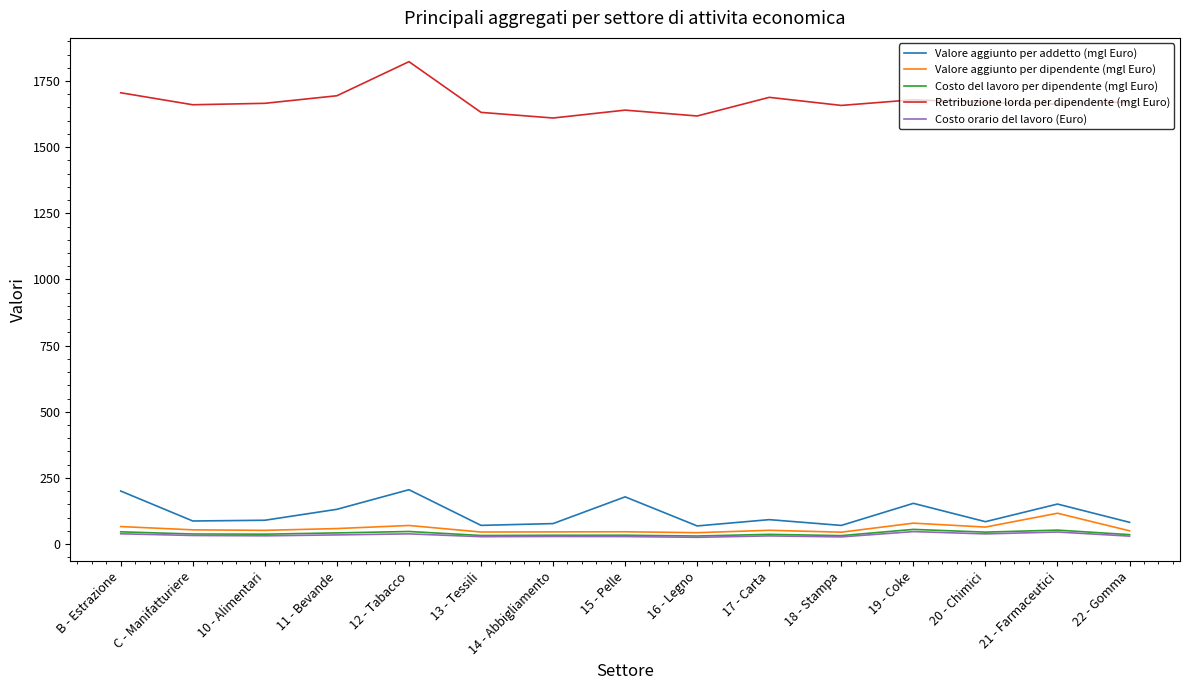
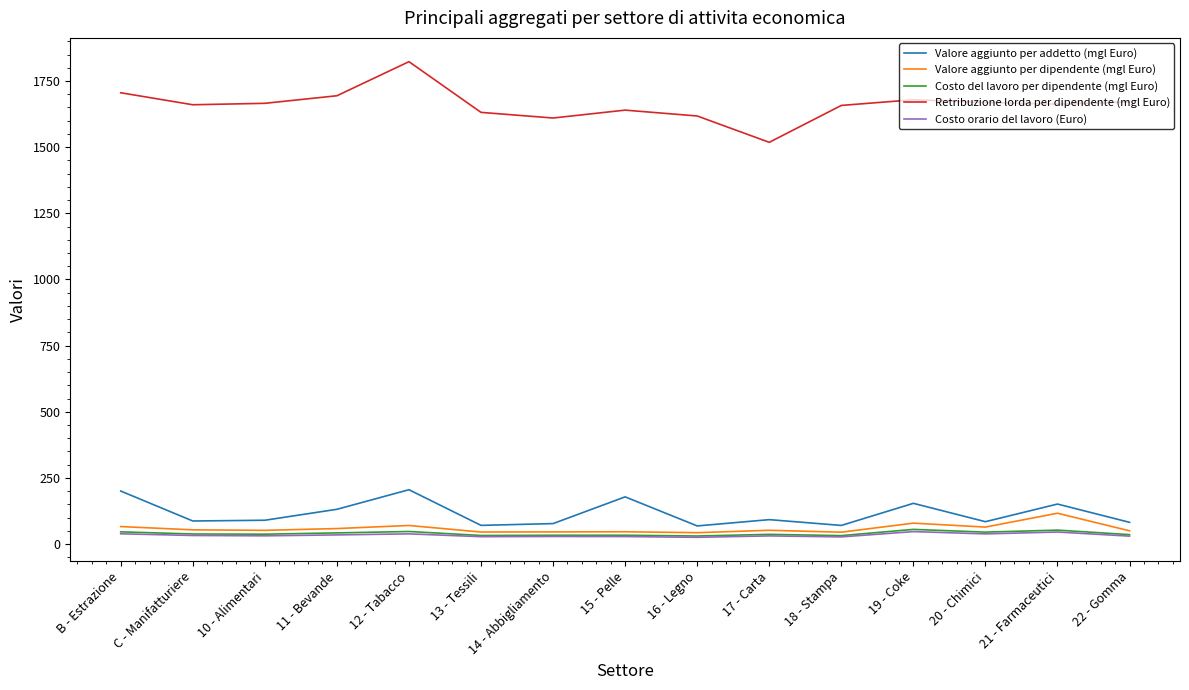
Retribuzione lorda per dipendente (mgl Euro), 17 - Carta: 1690 -> 1520
